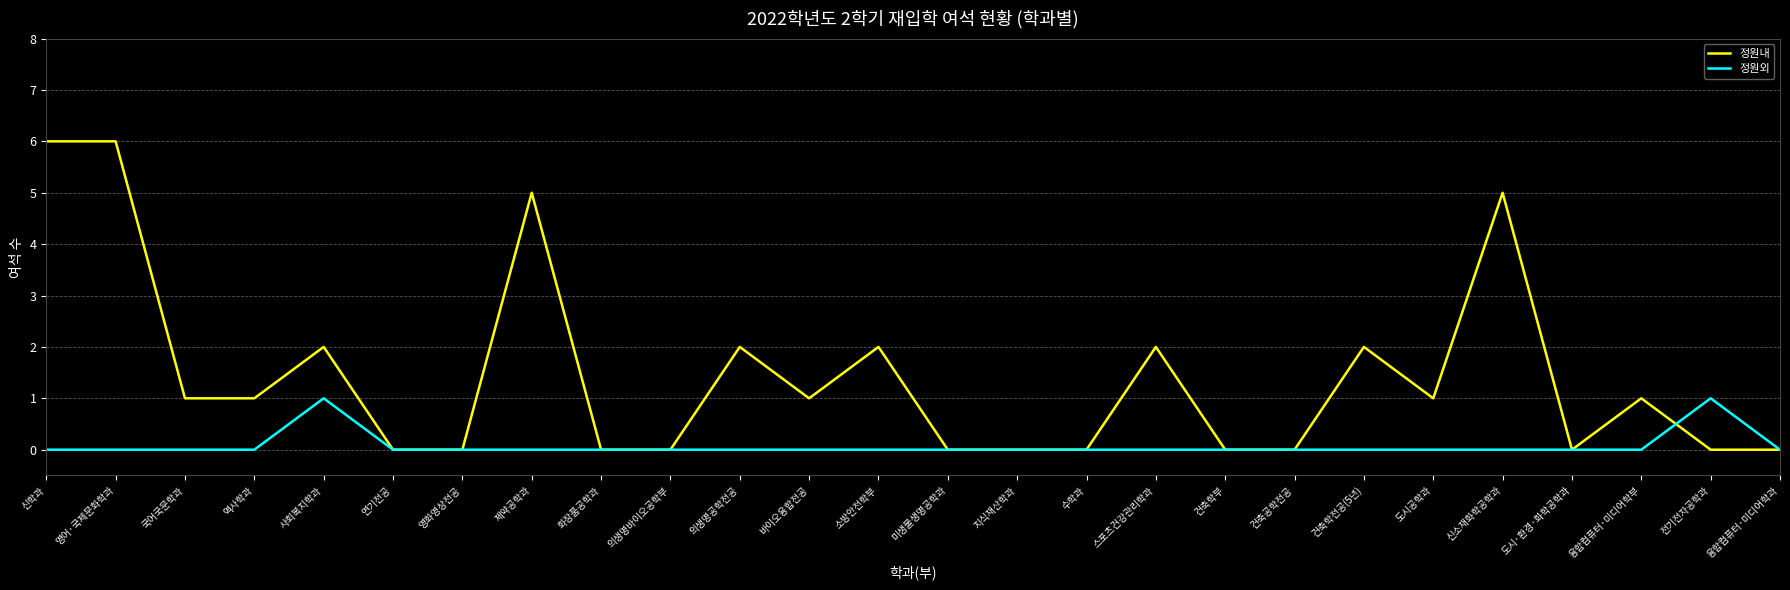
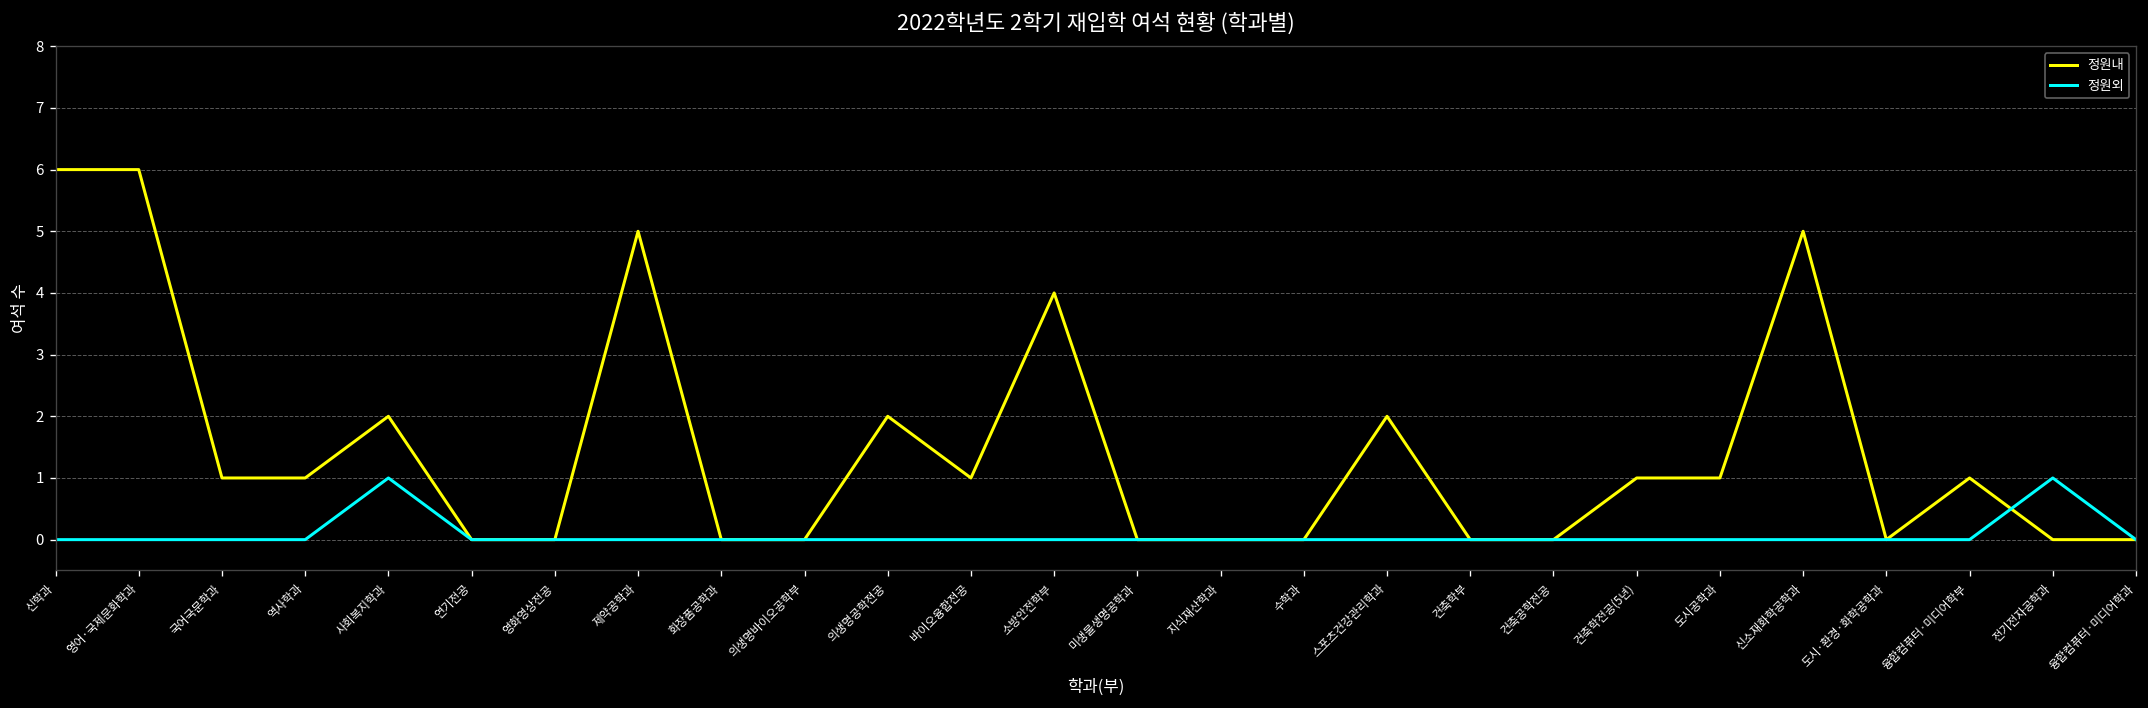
정원내, 소방안전학부: 2 -> 4
정원내, 건축학전공(5년): 2 -> 1
